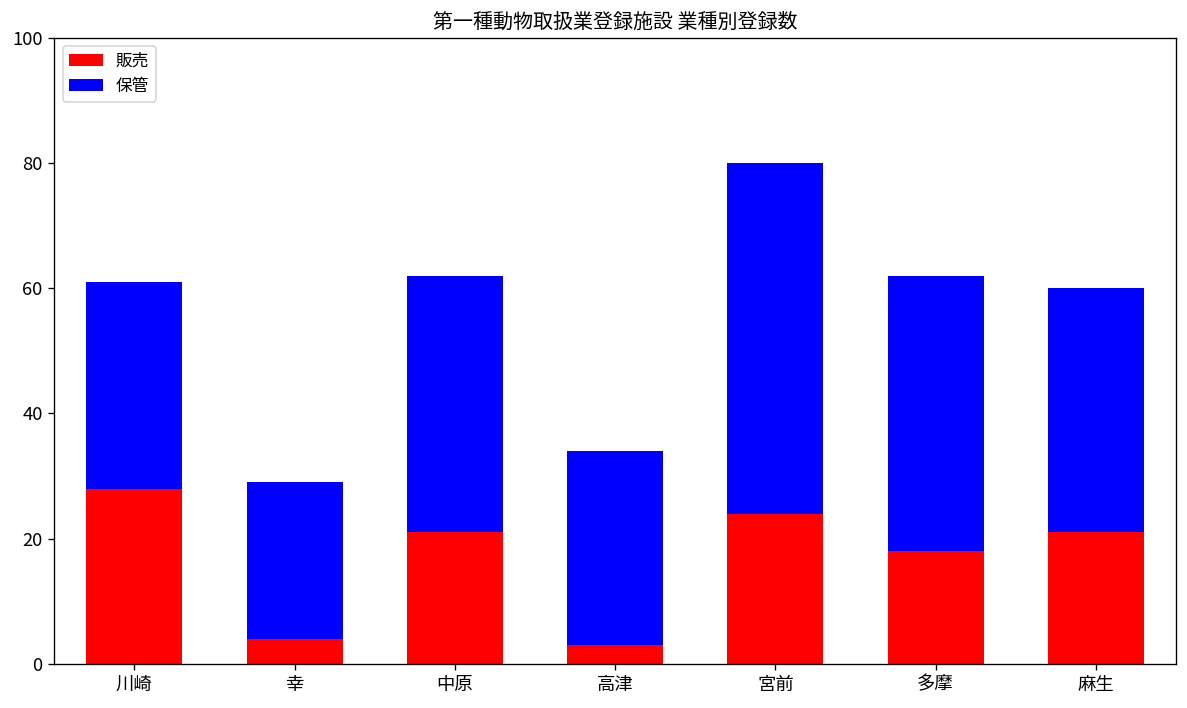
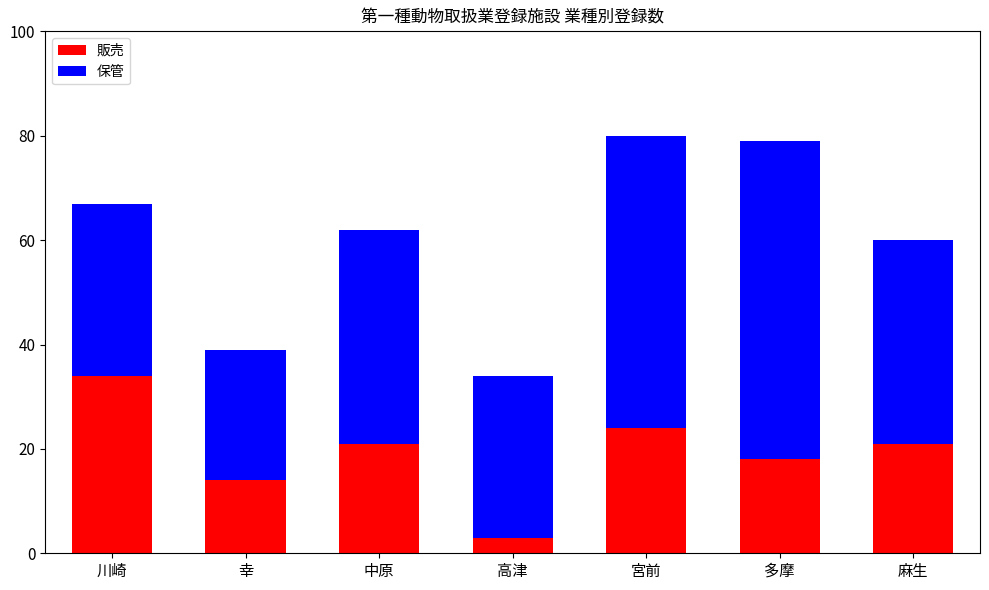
販売, 川崎: 28 -> 34
販売, 幸: 4 -> 14
保管, 多摩: 44 -> 61
